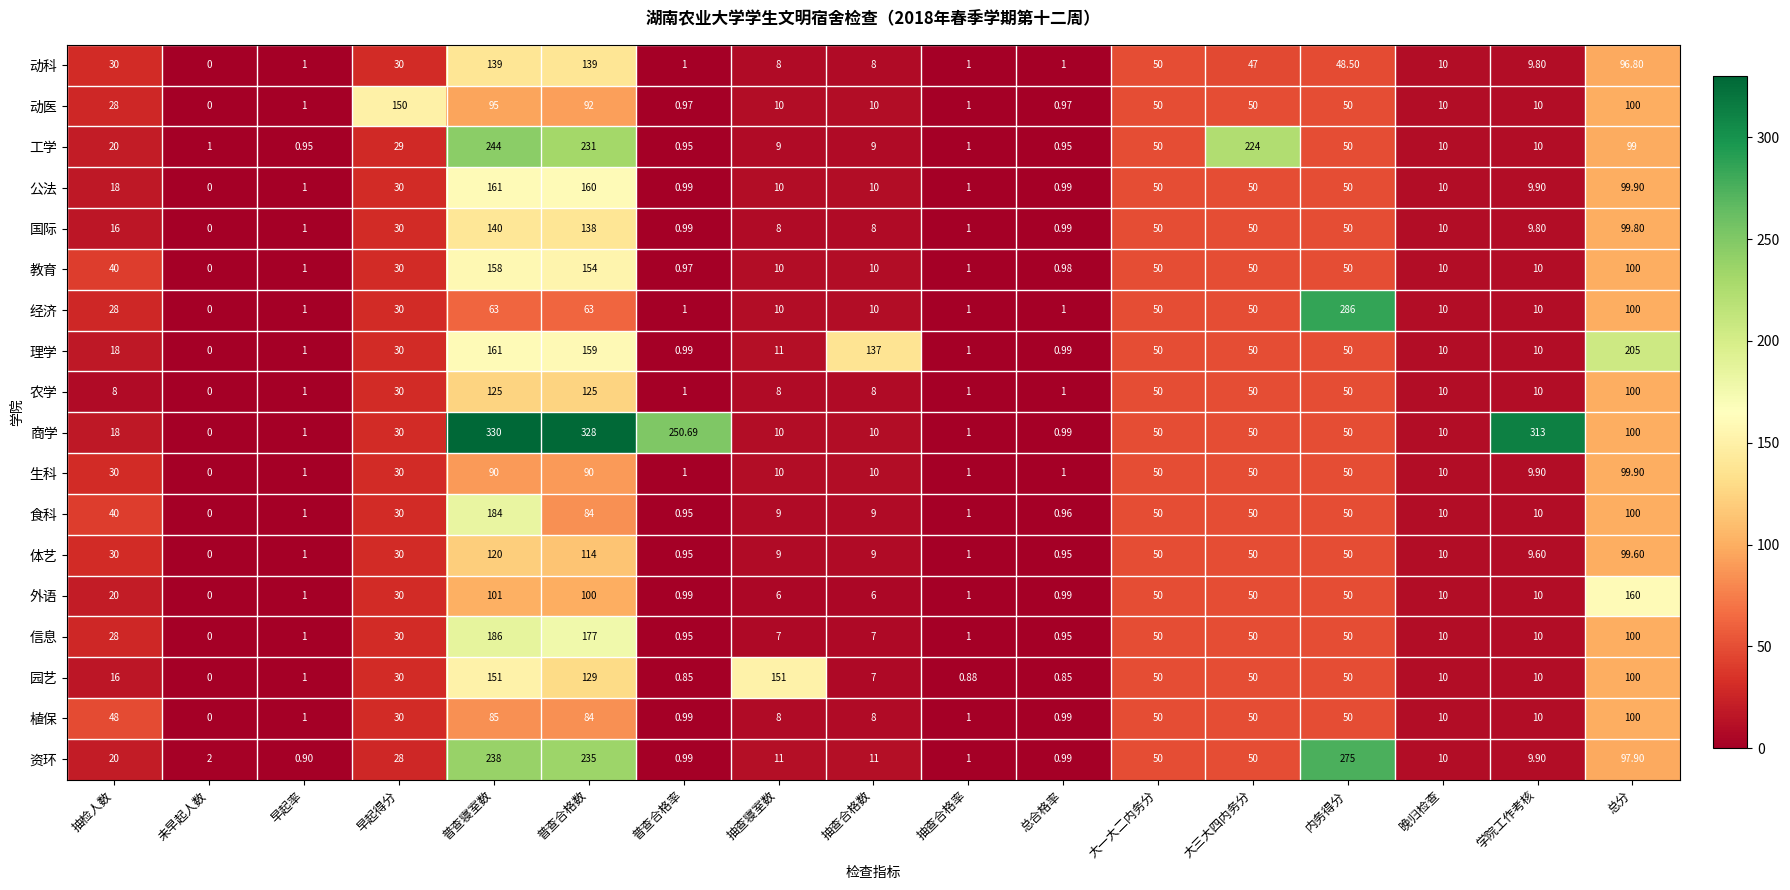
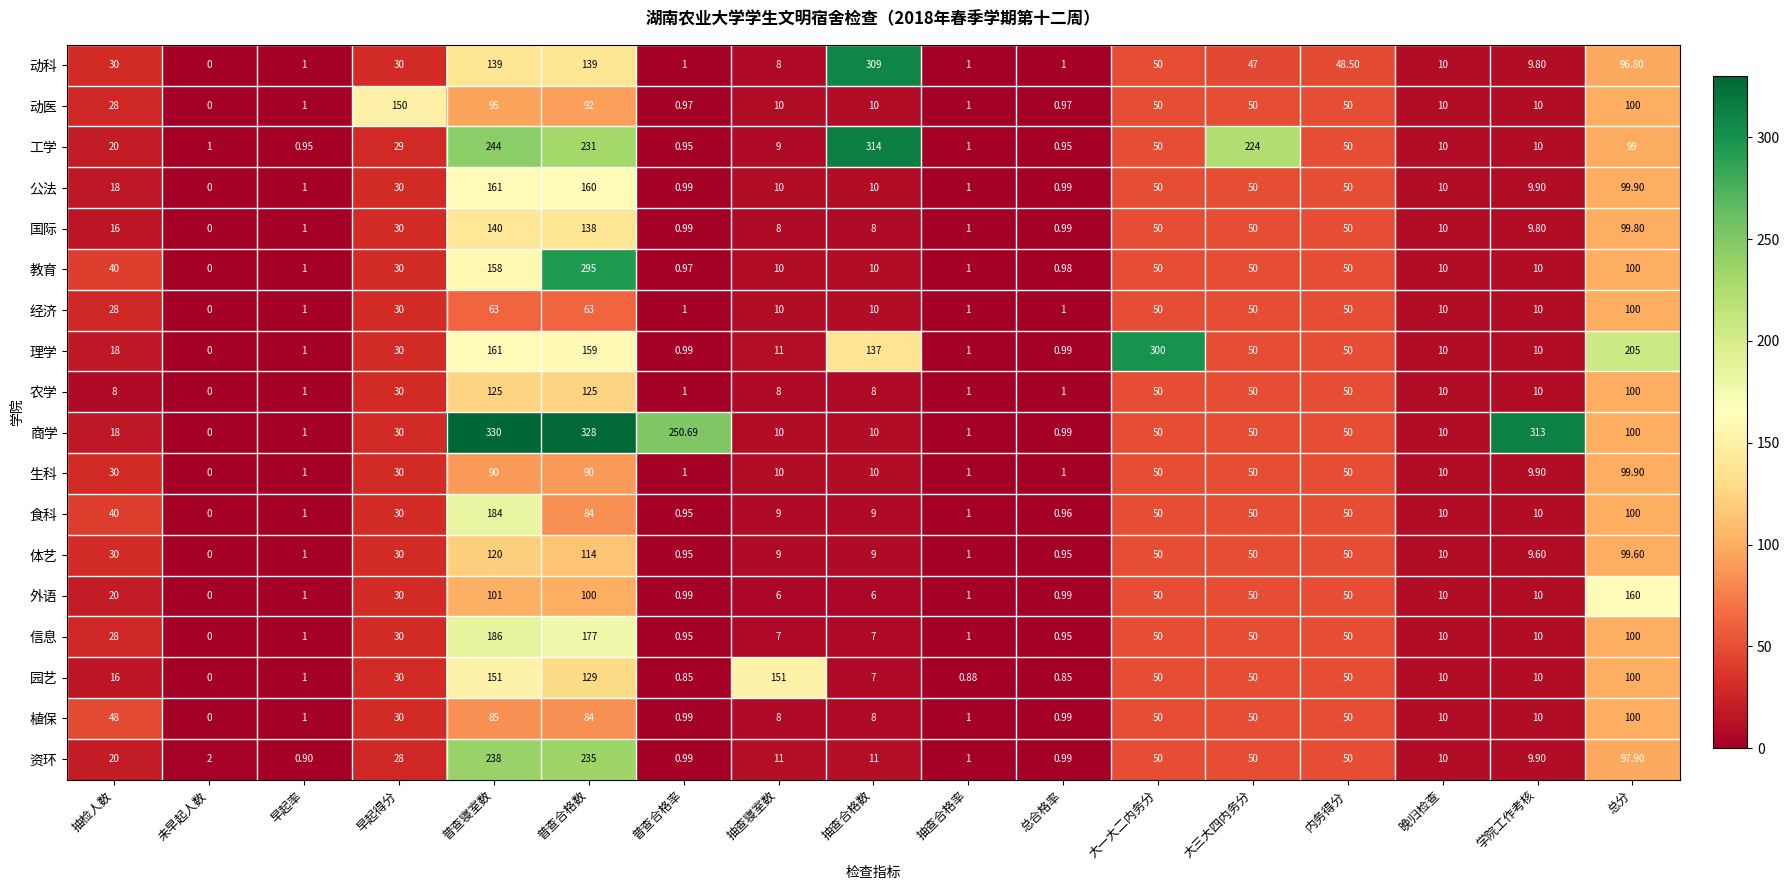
动科, 抽查合格数: 8 -> 309
工学, 抽查合格数: 9 -> 314
教育, 普查合格数: 154 -> 295
经济, 内务得分: 286 -> 50
理学, 大一大二内务分: 50 -> 300
资环, 内务得分: 275 -> 50
